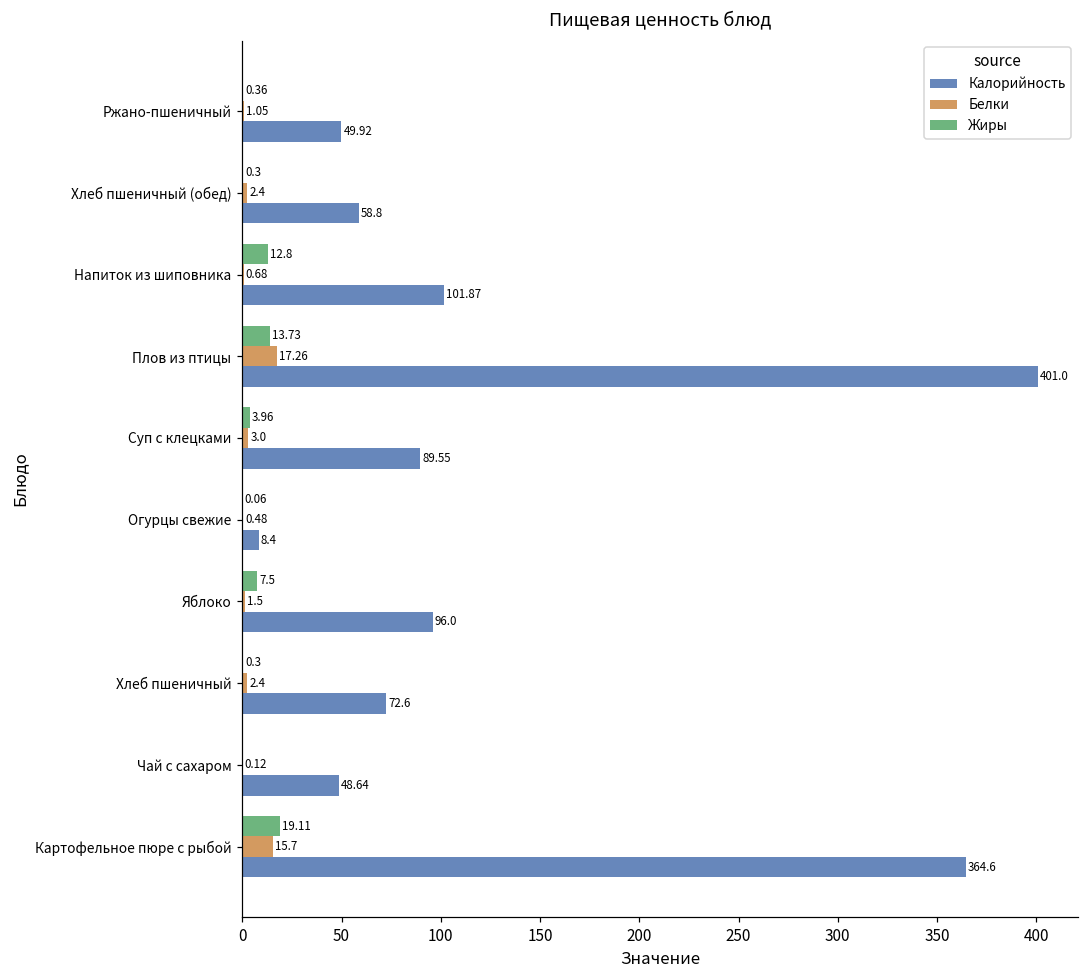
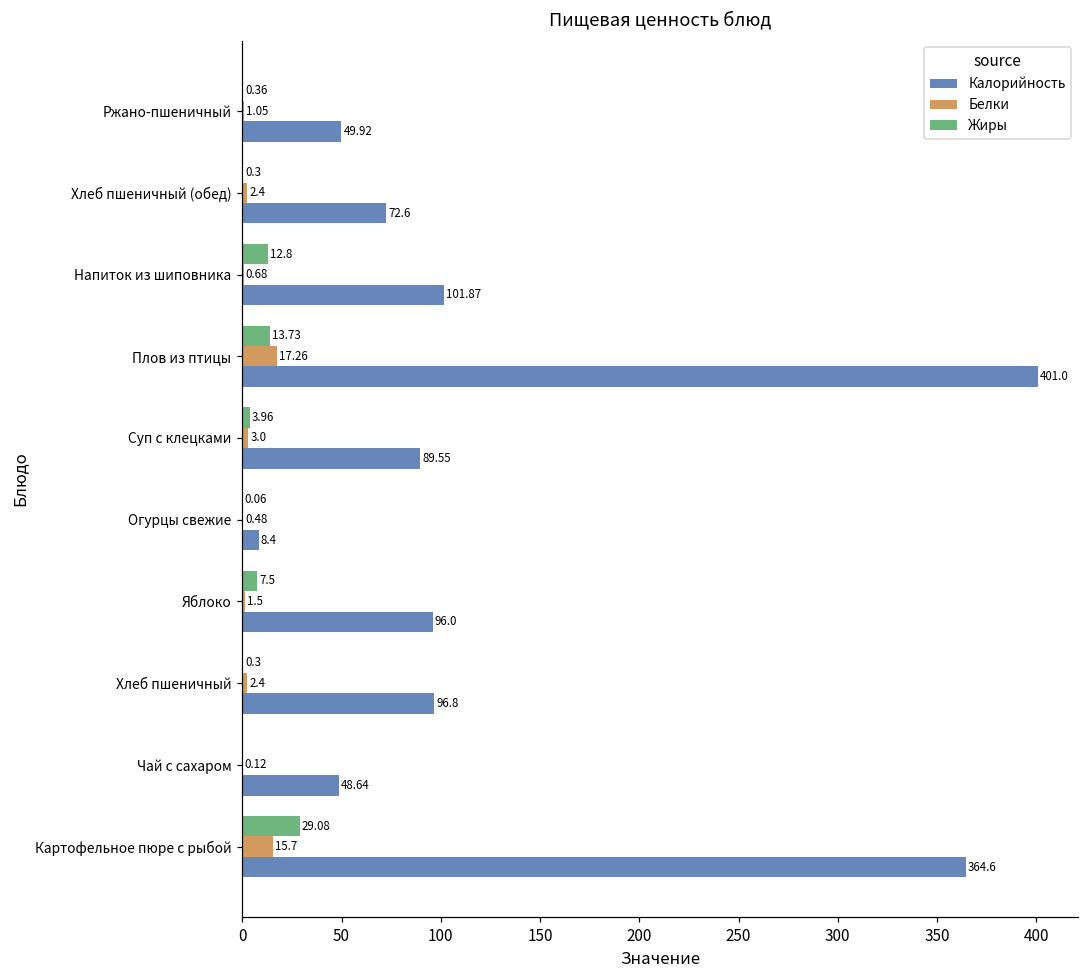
Калорийность, Хлеб пшеничный (обед): 58.8 -> 72.6
Калорийность, Хлеб пшеничный: 72.6 -> 96.8
Жиры, Картофельное пюре с рыбой: 19.11 -> 29.08
